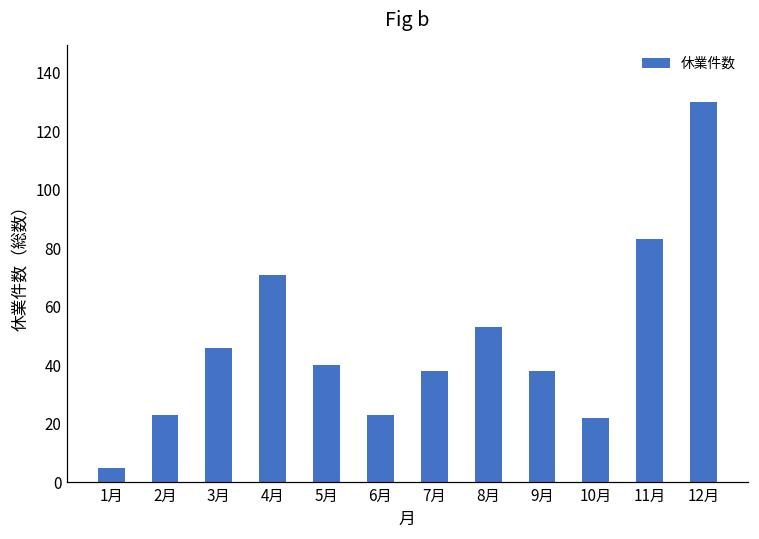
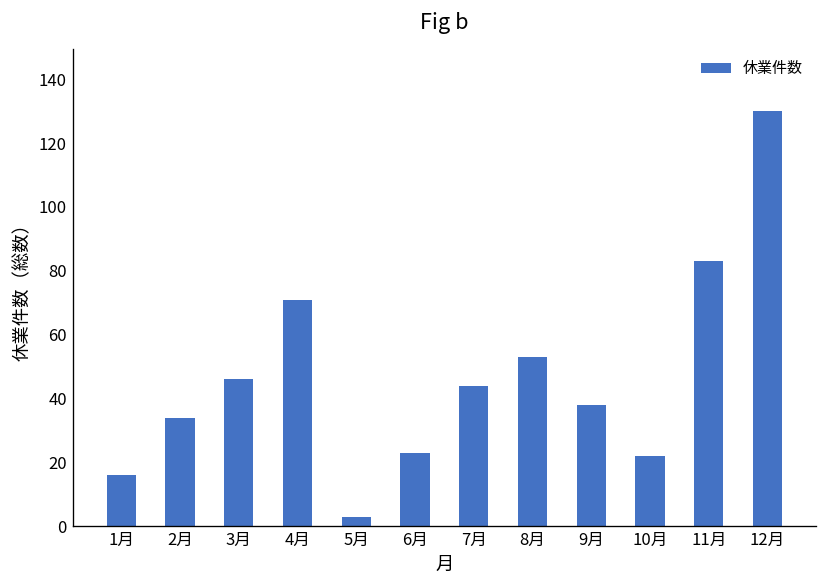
1月: 5 -> 16
2月: 23 -> 34
5月: 40 -> 3
7月: 38 -> 44
